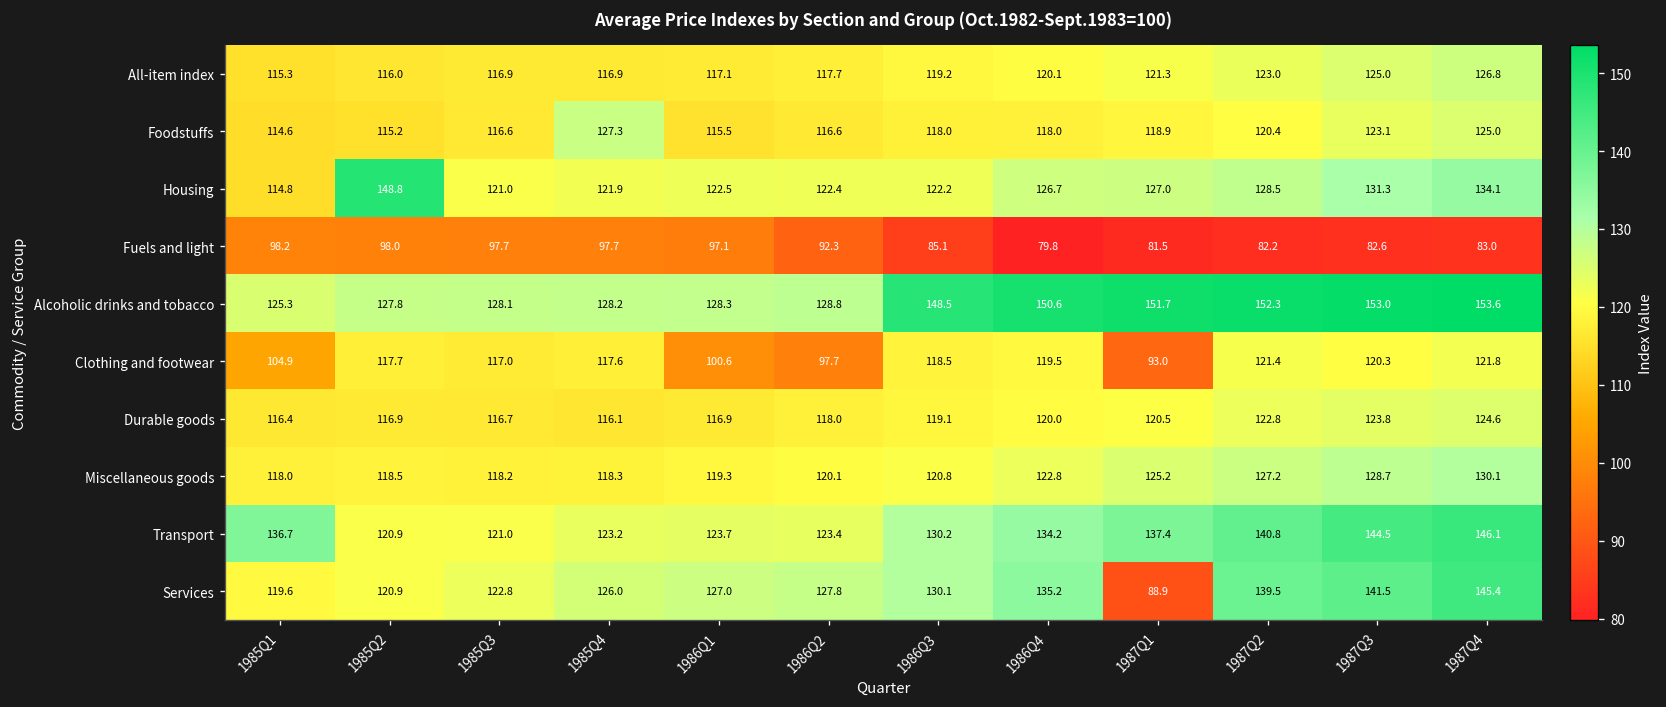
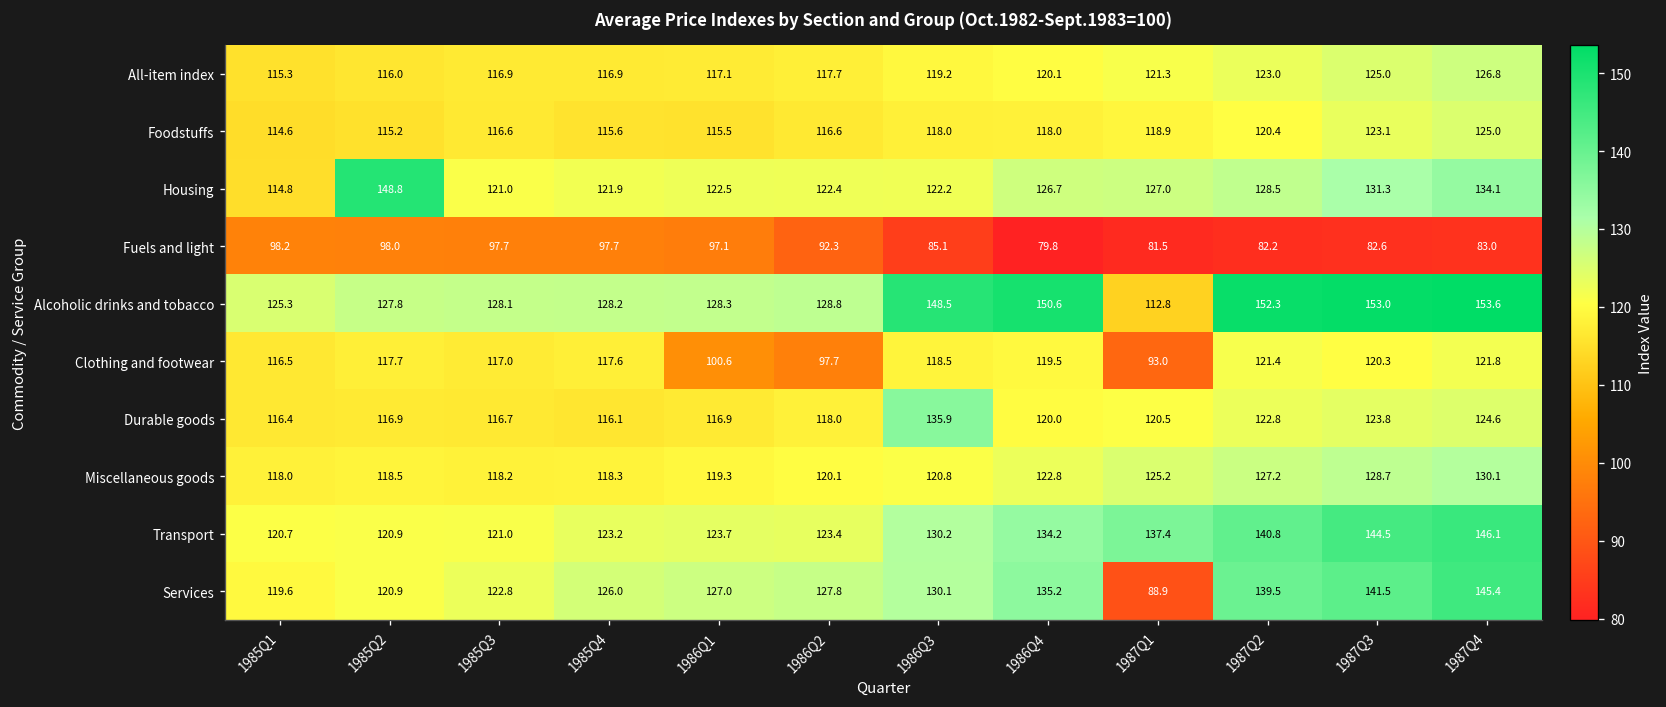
Foodstuffs, 1985Q4: 127.3 -> 115.6
Alcoholic drinks and tobacco, 1987Q1: 151.7 -> 112.8
Clothing and footwear, 1985Q1: 104.9 -> 116.5
Durable goods, 1986Q3: 119.1 -> 135.9
Transport, 1985Q1: 136.7 -> 120.7
